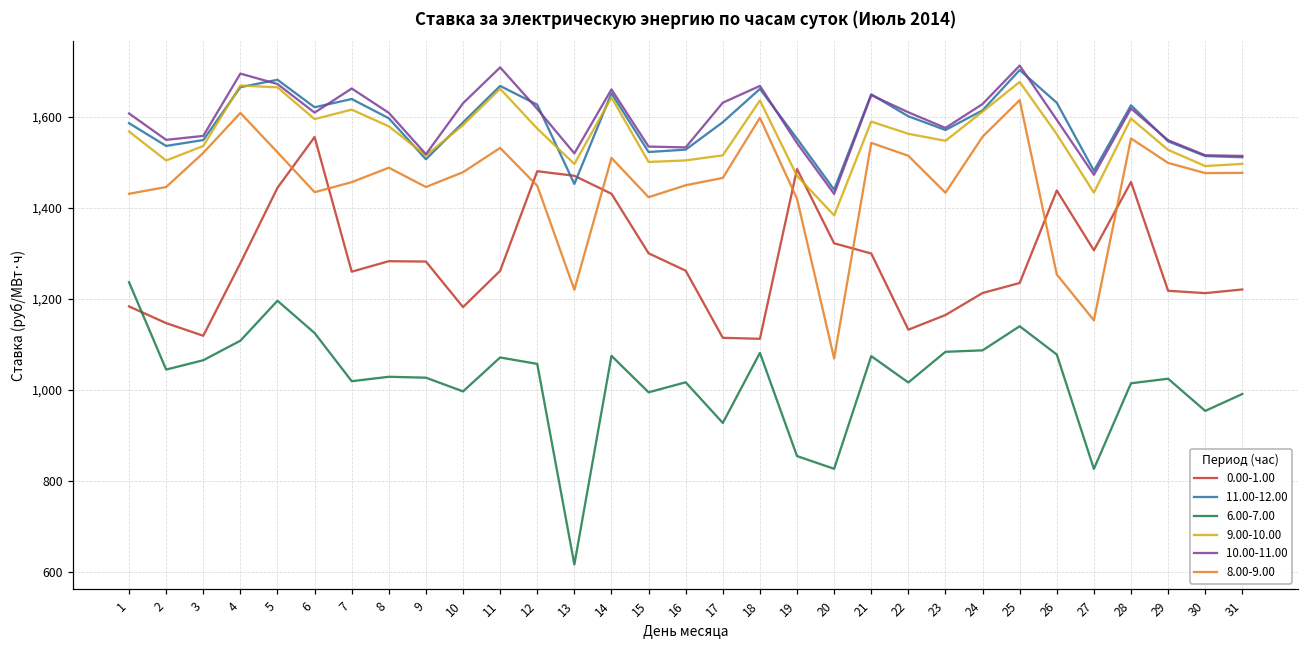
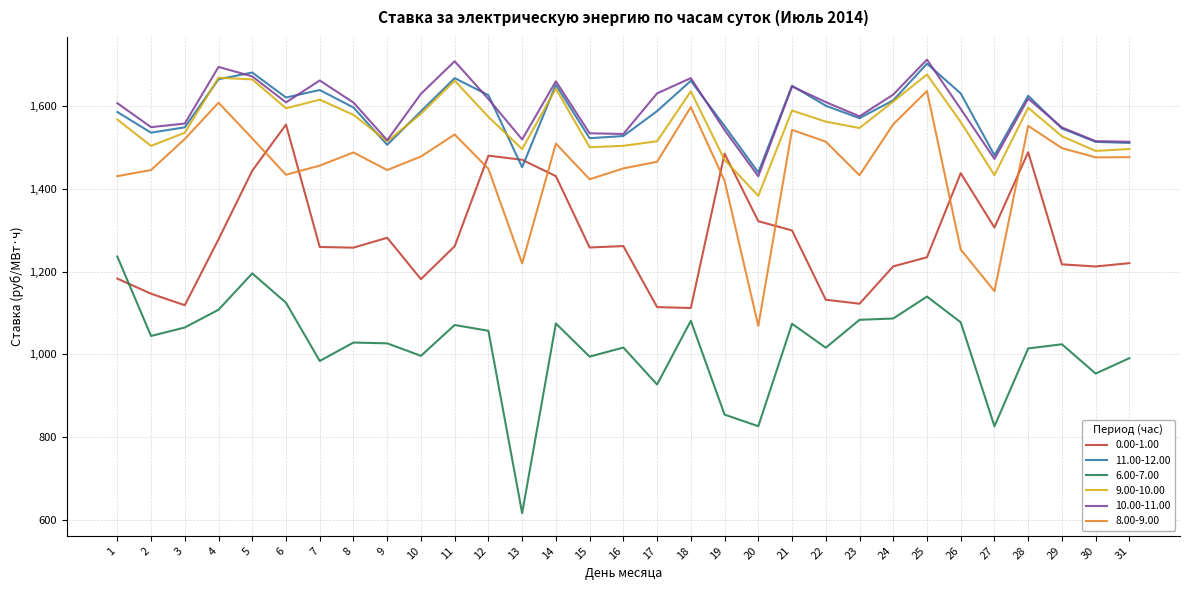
6.00-7.00, 7: 1,020 -> 980
0.00-1.00, 8: 1,280 -> 1,260
0.00-1.00, 15: 1,300 -> 1,260
0.00-1.00, 23: 1,160 -> 1,120
0.00-1.00, 28: 1,460 -> 1,490
